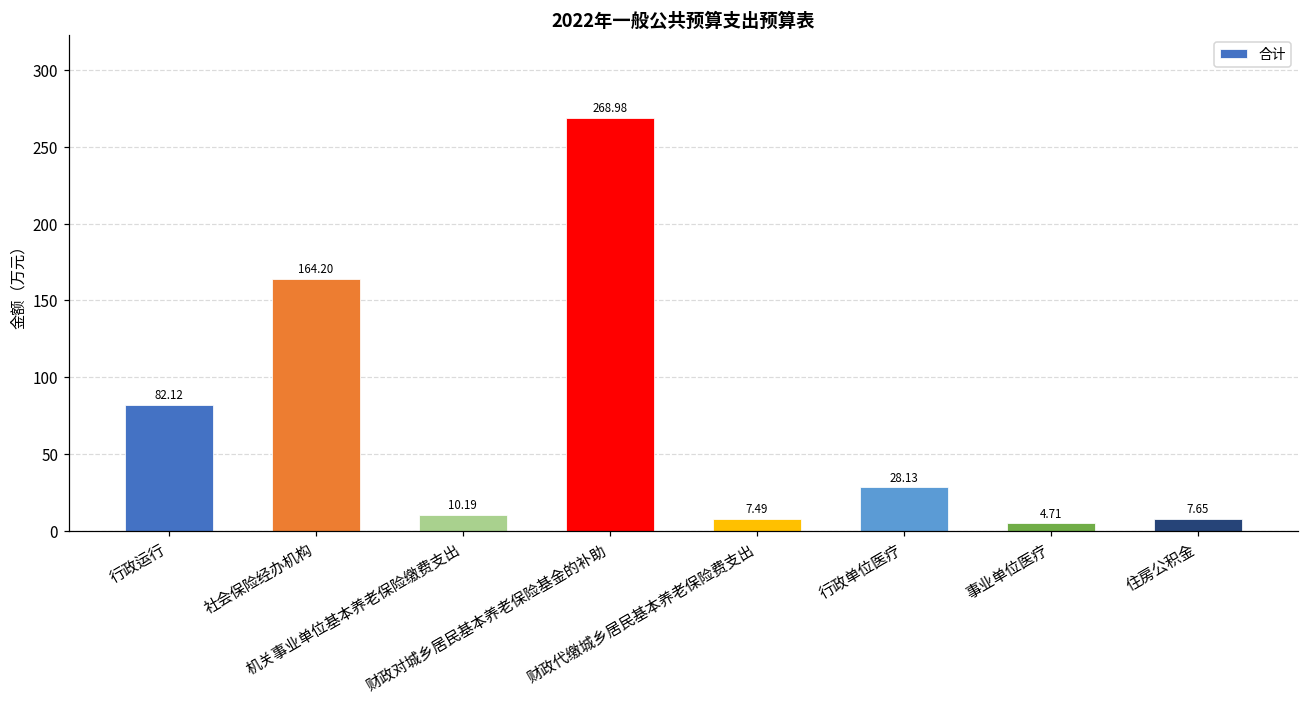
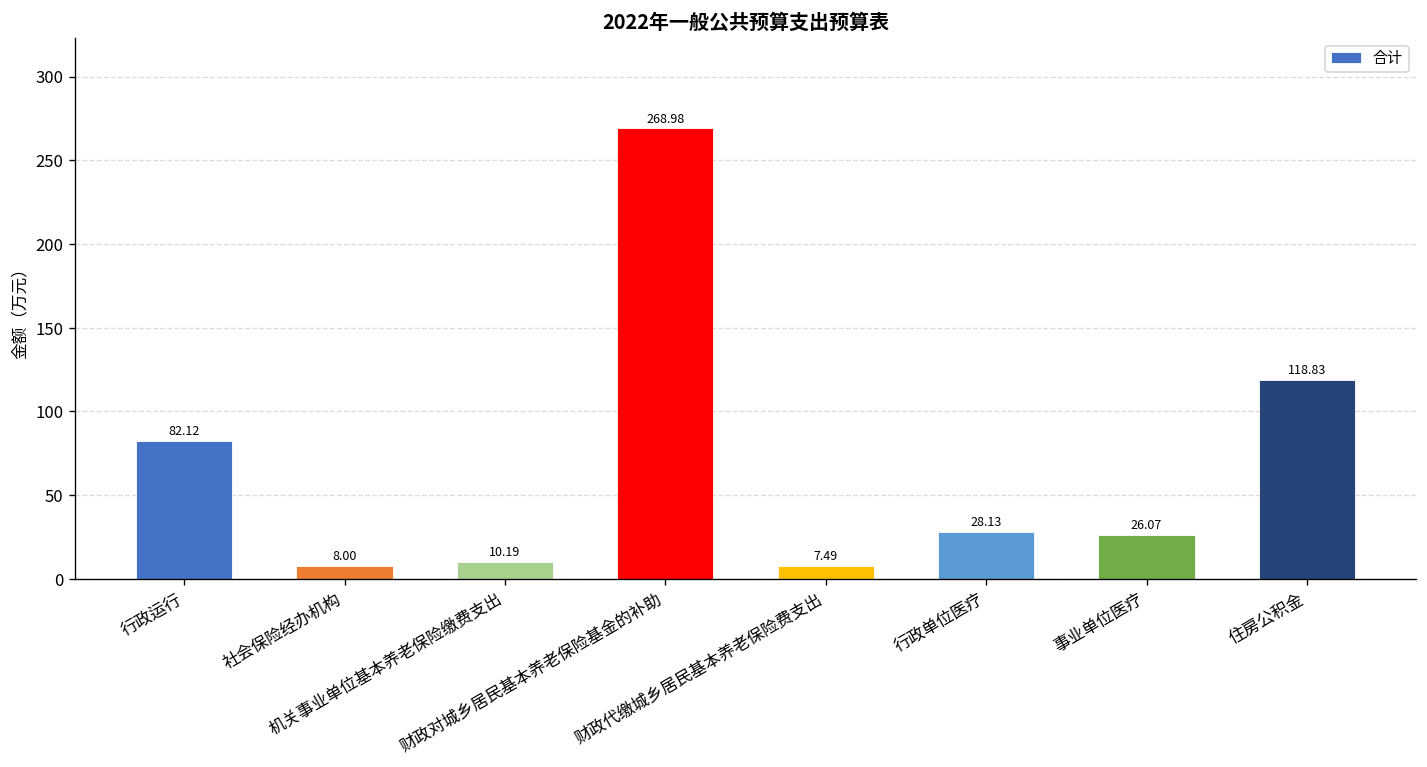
社会保险经办机构: 164.20 -> 8.00
事业单位医疗: 4.71 -> 26.07
住房公积金: 7.65 -> 118.83
